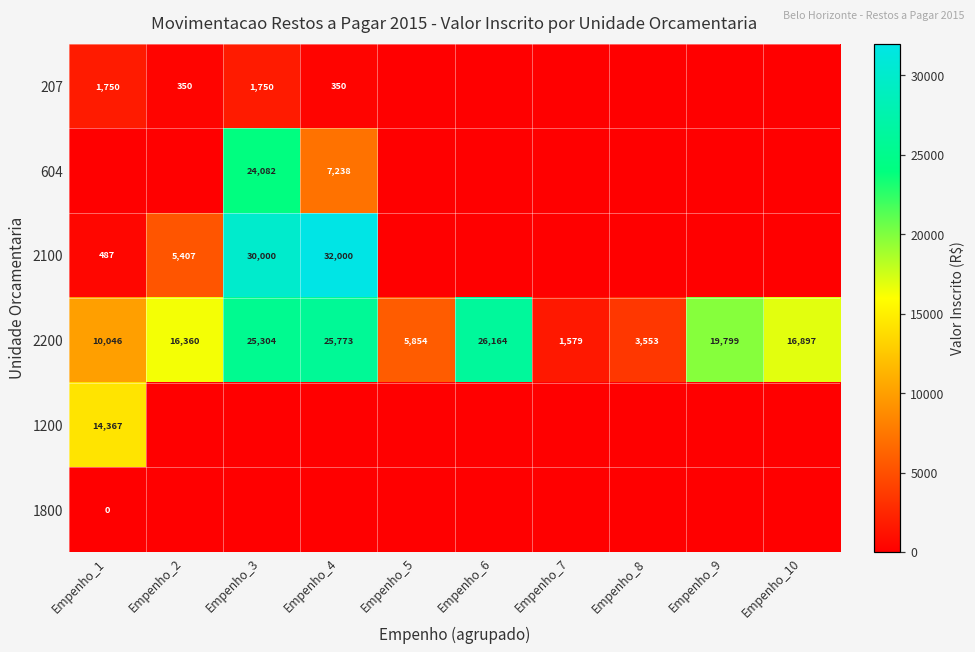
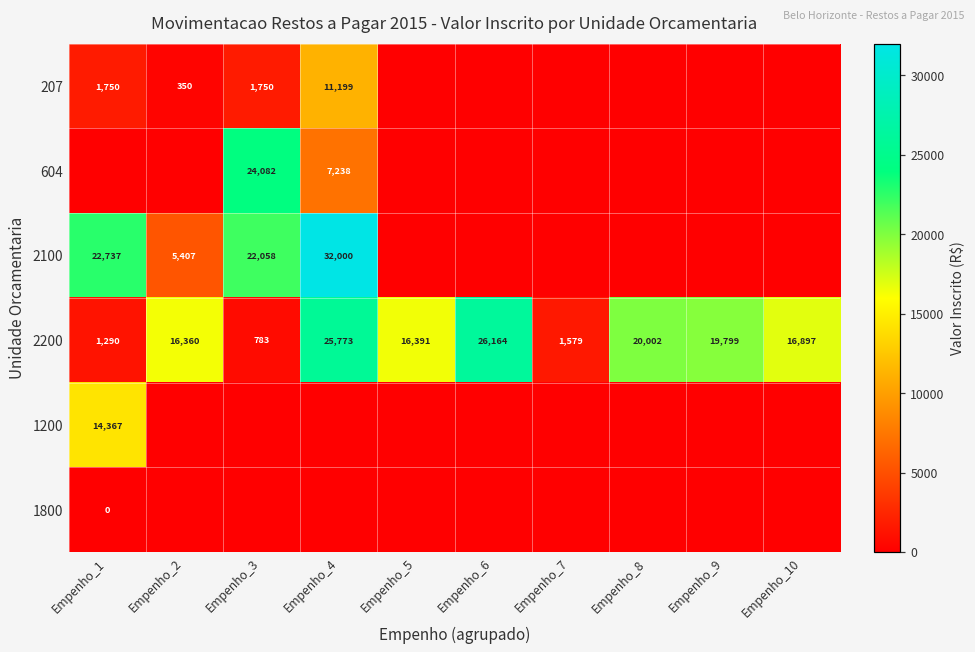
207, Empenho_4: 350 -> 11,199
2100, Empenho_1: 487 -> 22,737
2100, Empenho_3: 30,000 -> 22,058
2200, Empenho_1: 10,046 -> 1,290
2200, Empenho_3: 25,304 -> 783
2200, Empenho_5: 5,854 -> 16,391
2200, Empenho_8: 3,553 -> 20,002
